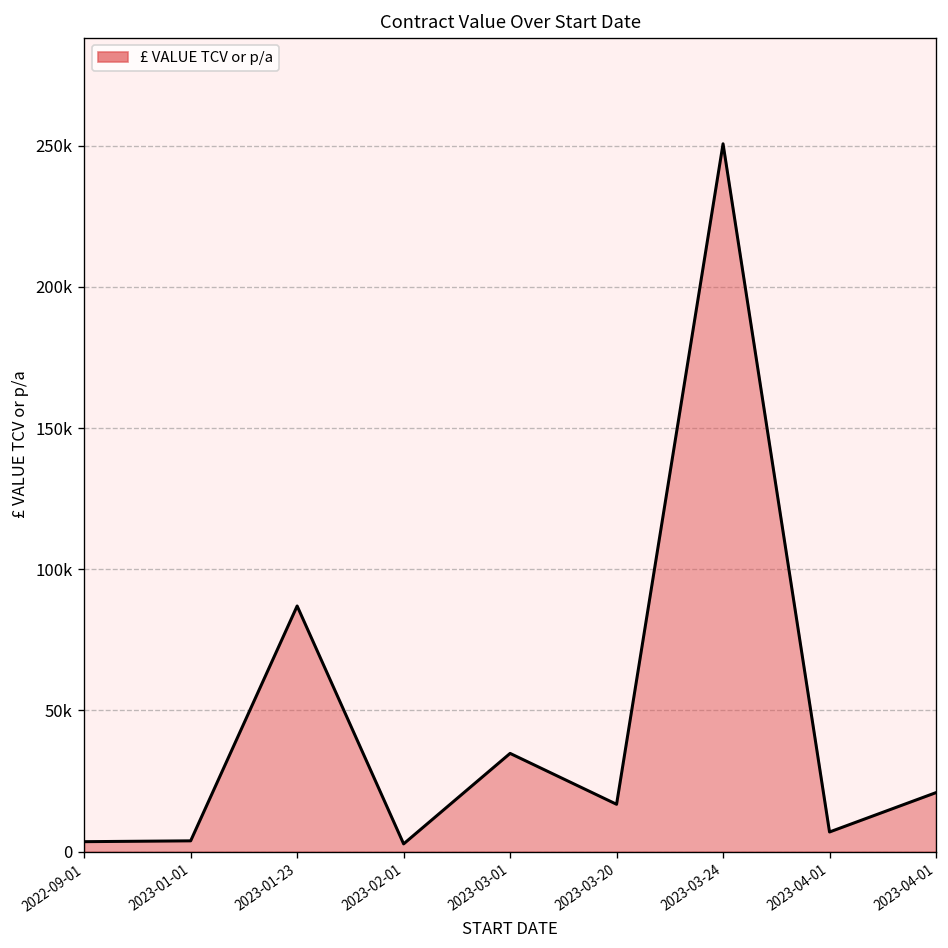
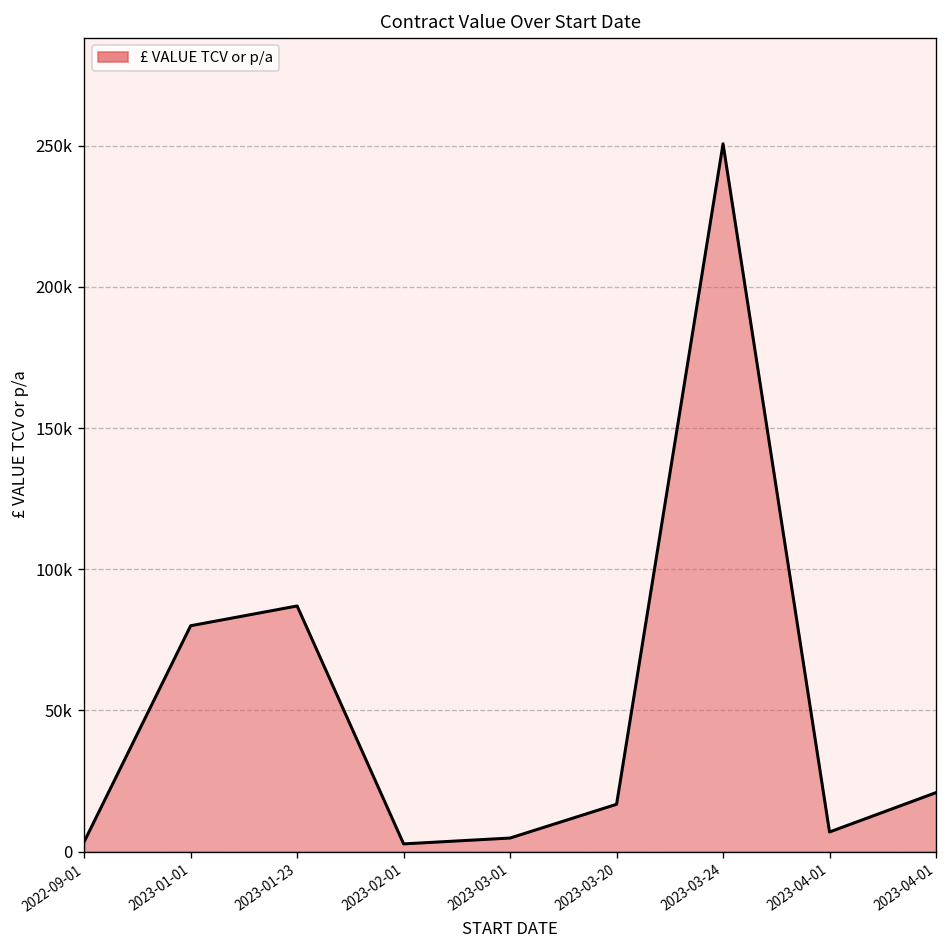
2023-01-01: 4000 -> 80000
2023-03-01: 35000 -> 5000
